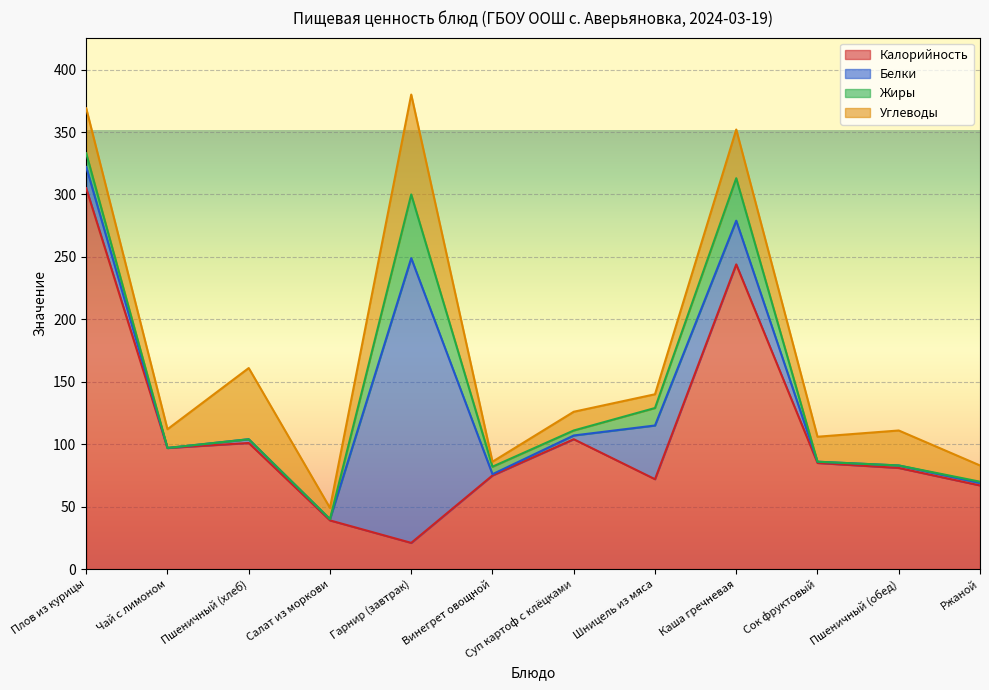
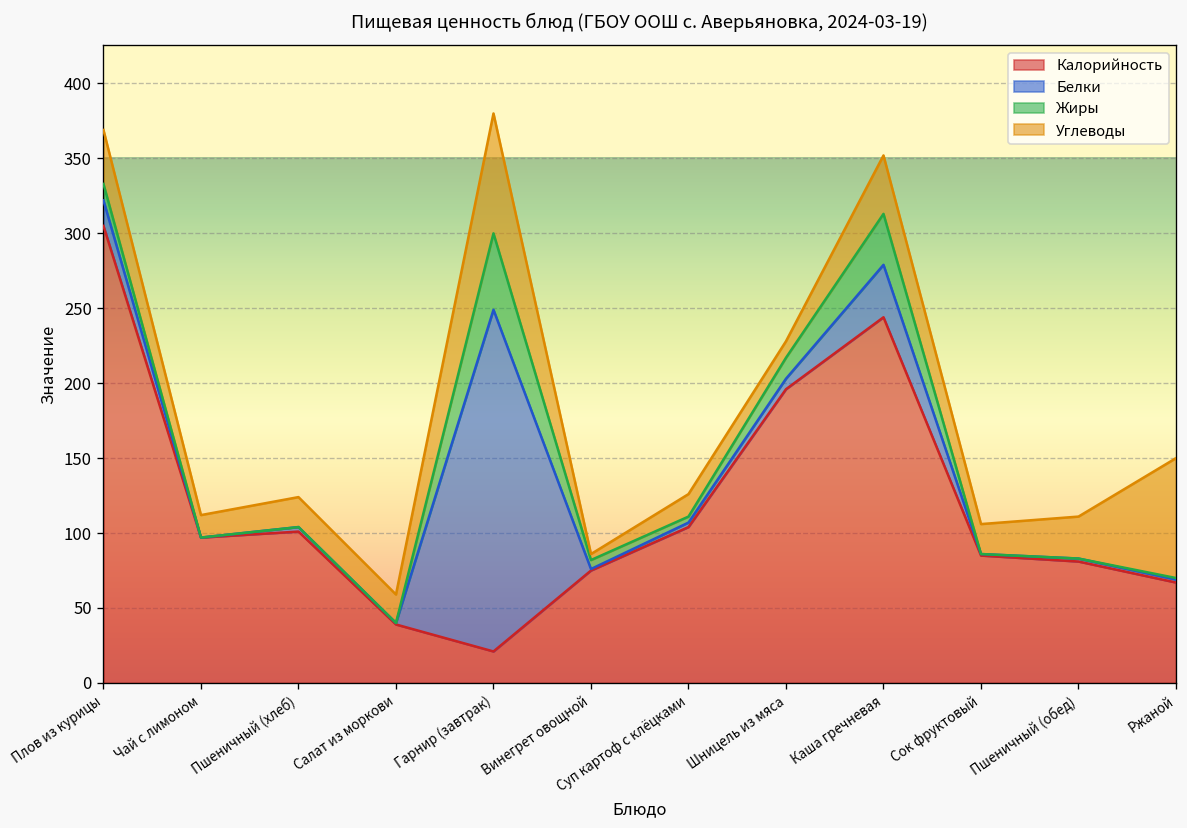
Углеводы, Пшеничный (хлеб): 57 -> 20
Углеводы, Салат из моркови: 9 -> 19
Калорийность, Шницель из мяса: 72 -> 196
Белки, Шницель из мяса: 43 -> 7
Углеводы, Ржаной: 13 -> 80
